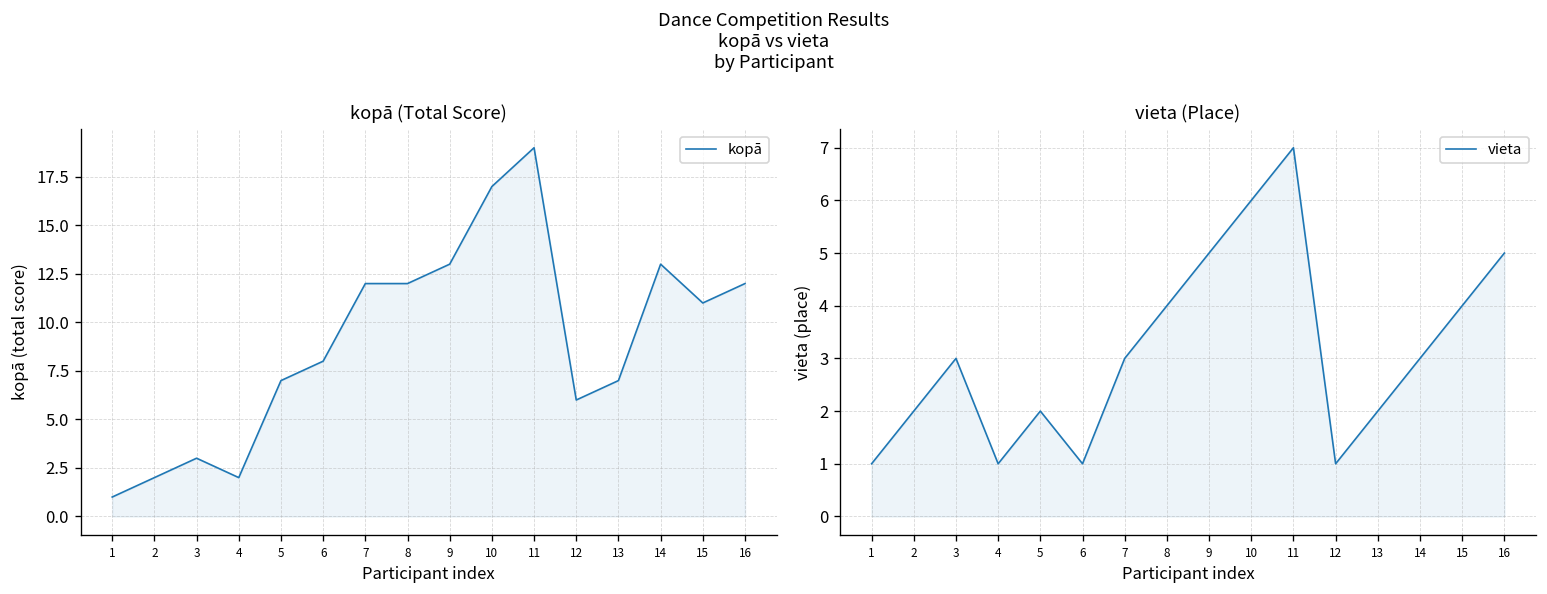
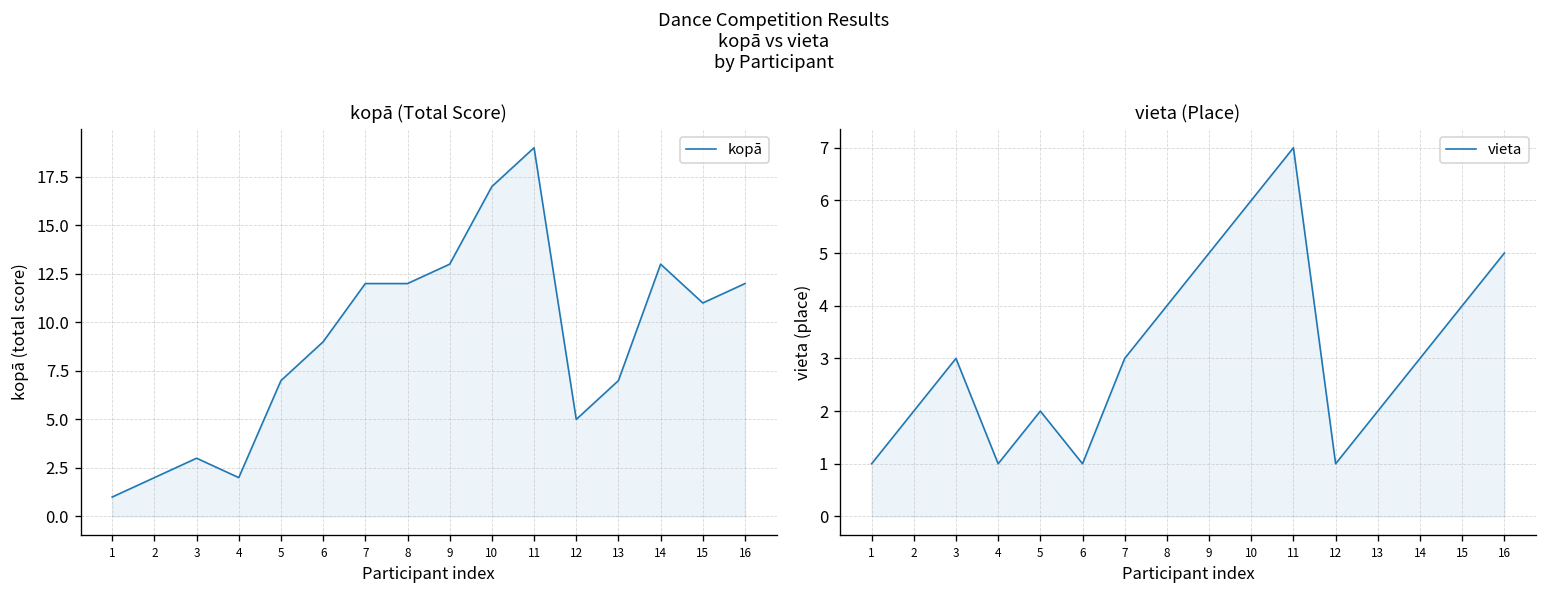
kopā (Total Score), 6: 8 -> 9
kopā (Total Score), 12: 6 -> 5
